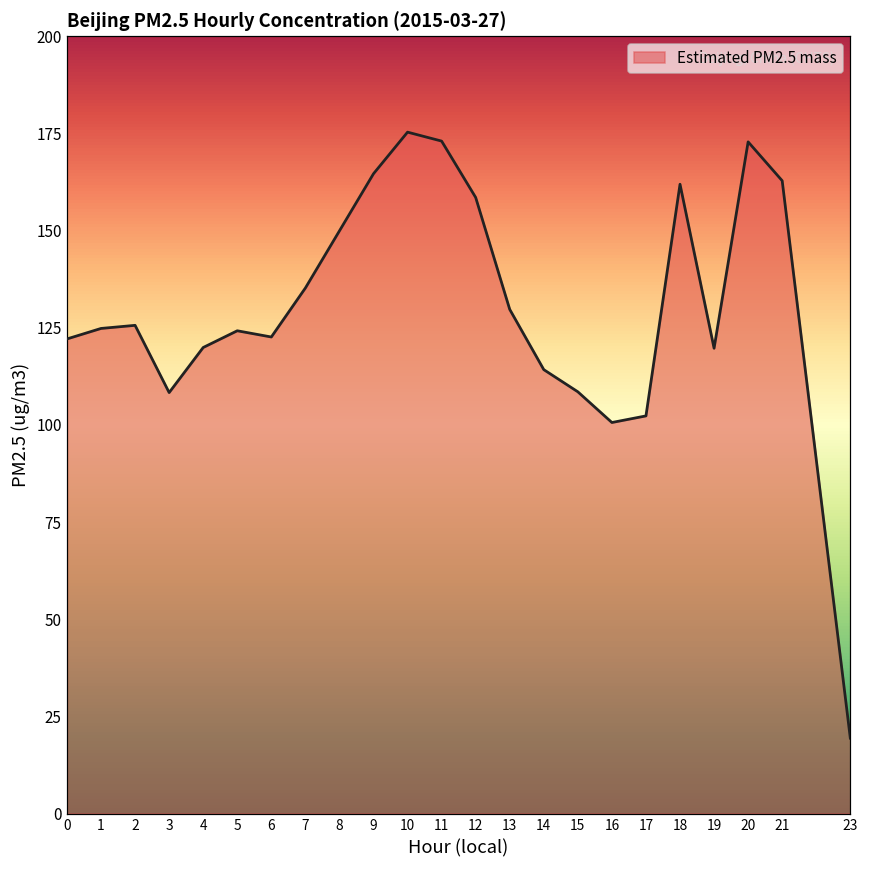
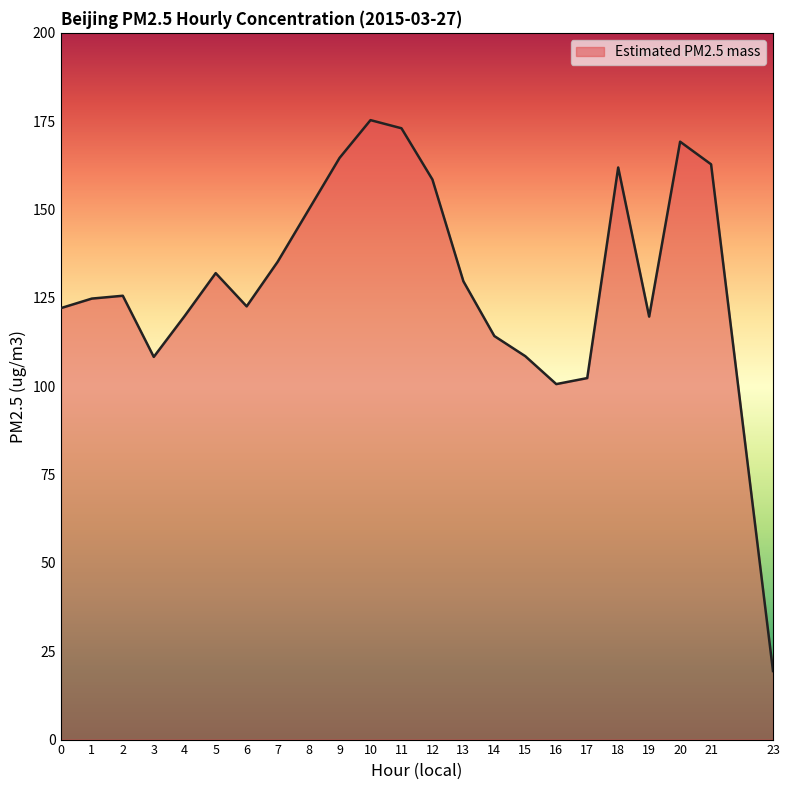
5: 124 -> 132
20: 173 -> 169
